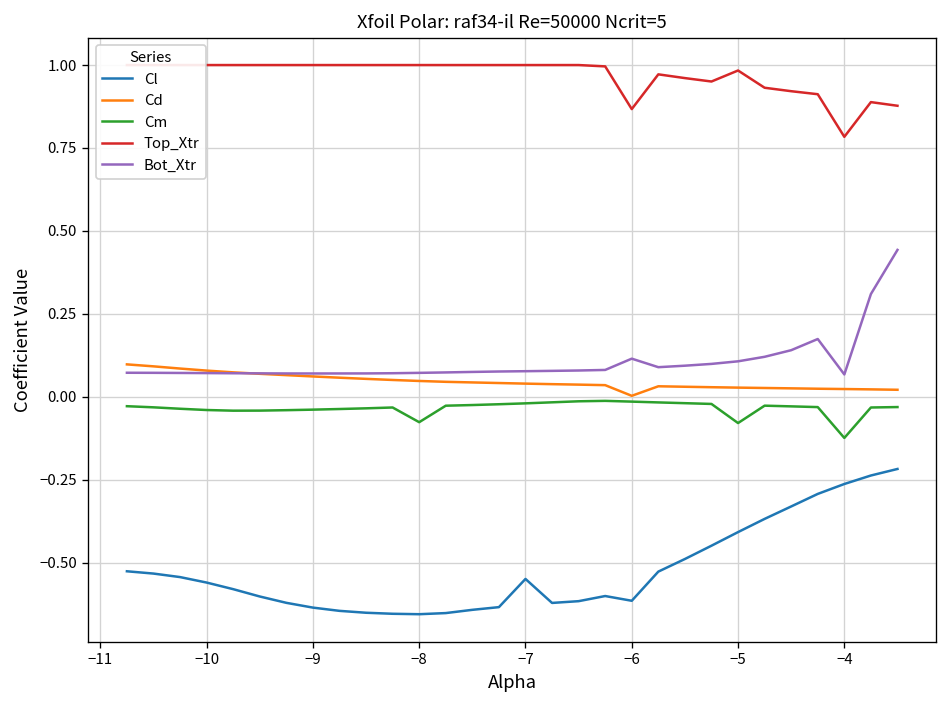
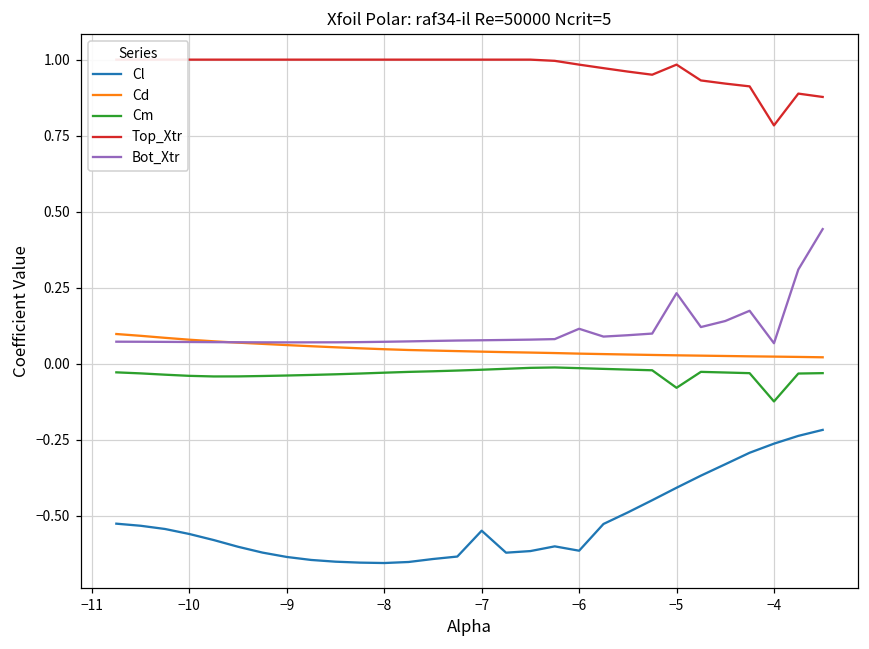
Cm, −8: -0.08 -> -0.03
Cd, −6: 0.00 -> 0.03
Top_Xtr, −6: 0.87 -> 0.98
Bot_Xtr, −5: 0.11 -> 0.23
